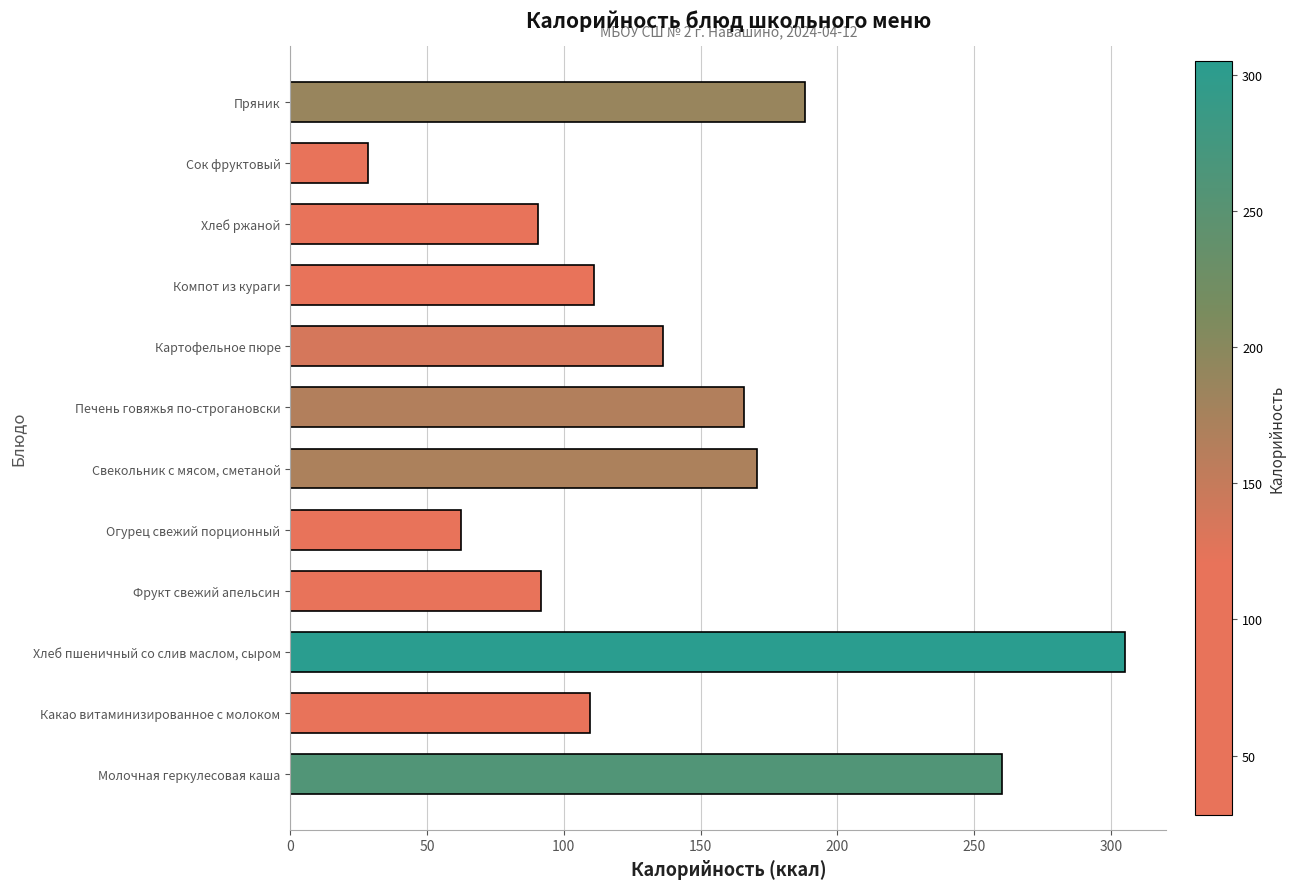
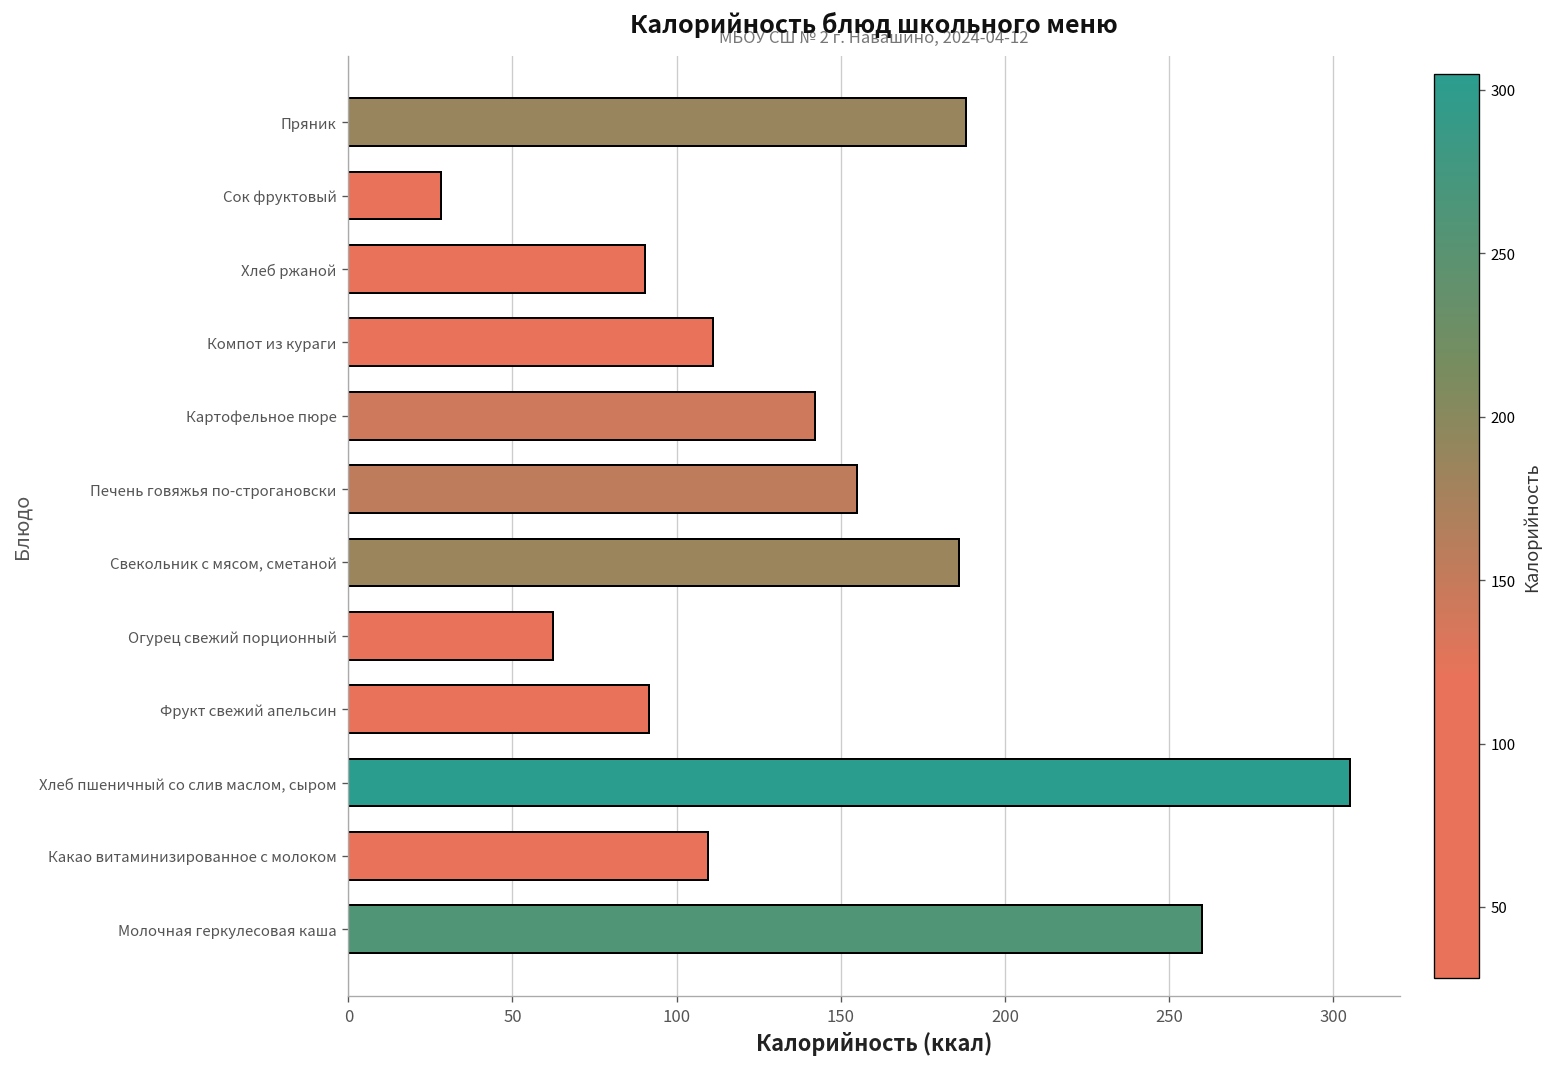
Картофельное пюре: 136 -> 142
Печень говяжья по-строгановски: 166 -> 155
Свекольник с мясом, сметаной: 171 -> 186
